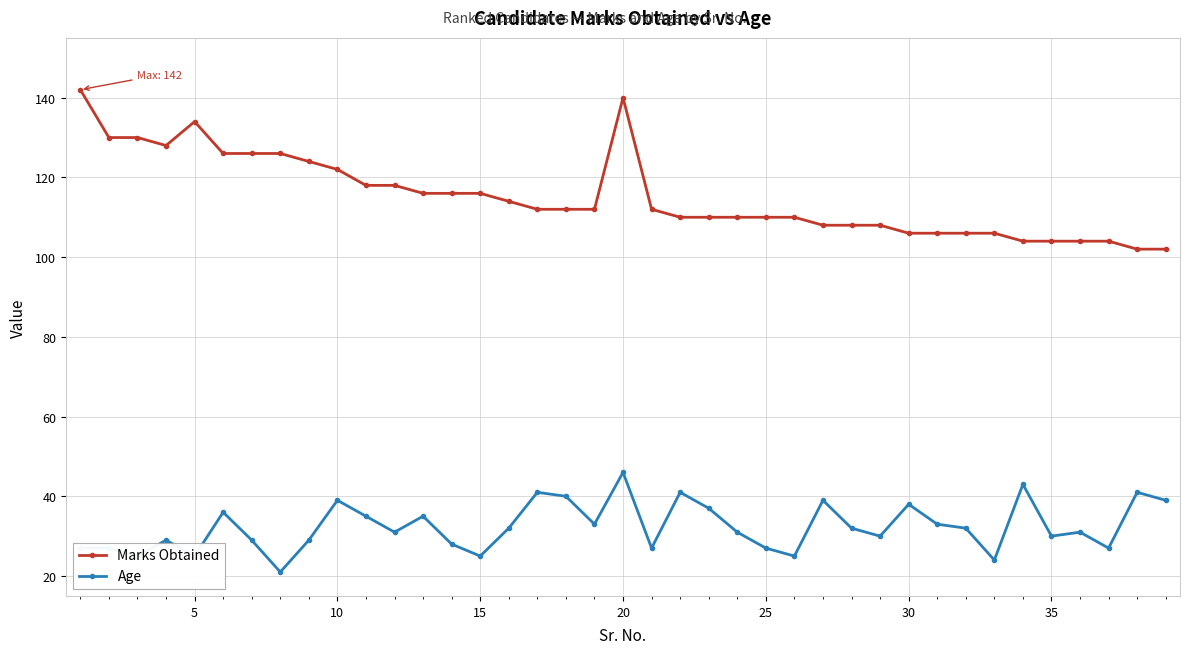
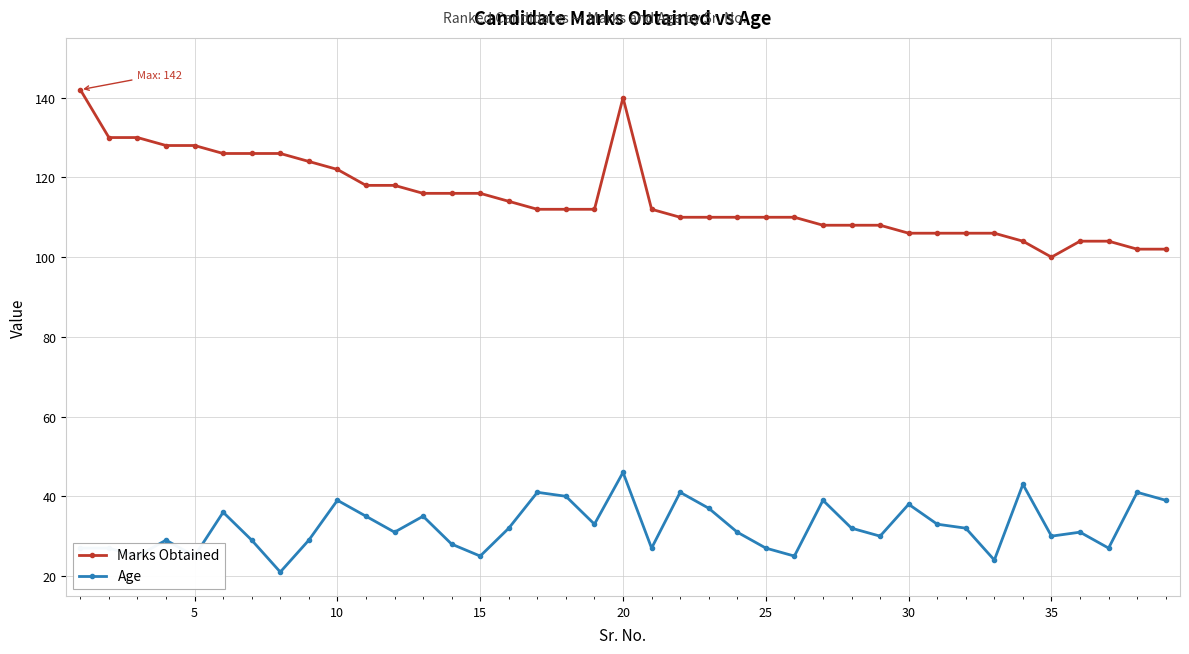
Marks Obtained, 5: 134 -> 128
Marks Obtained, 35: 104 -> 100
